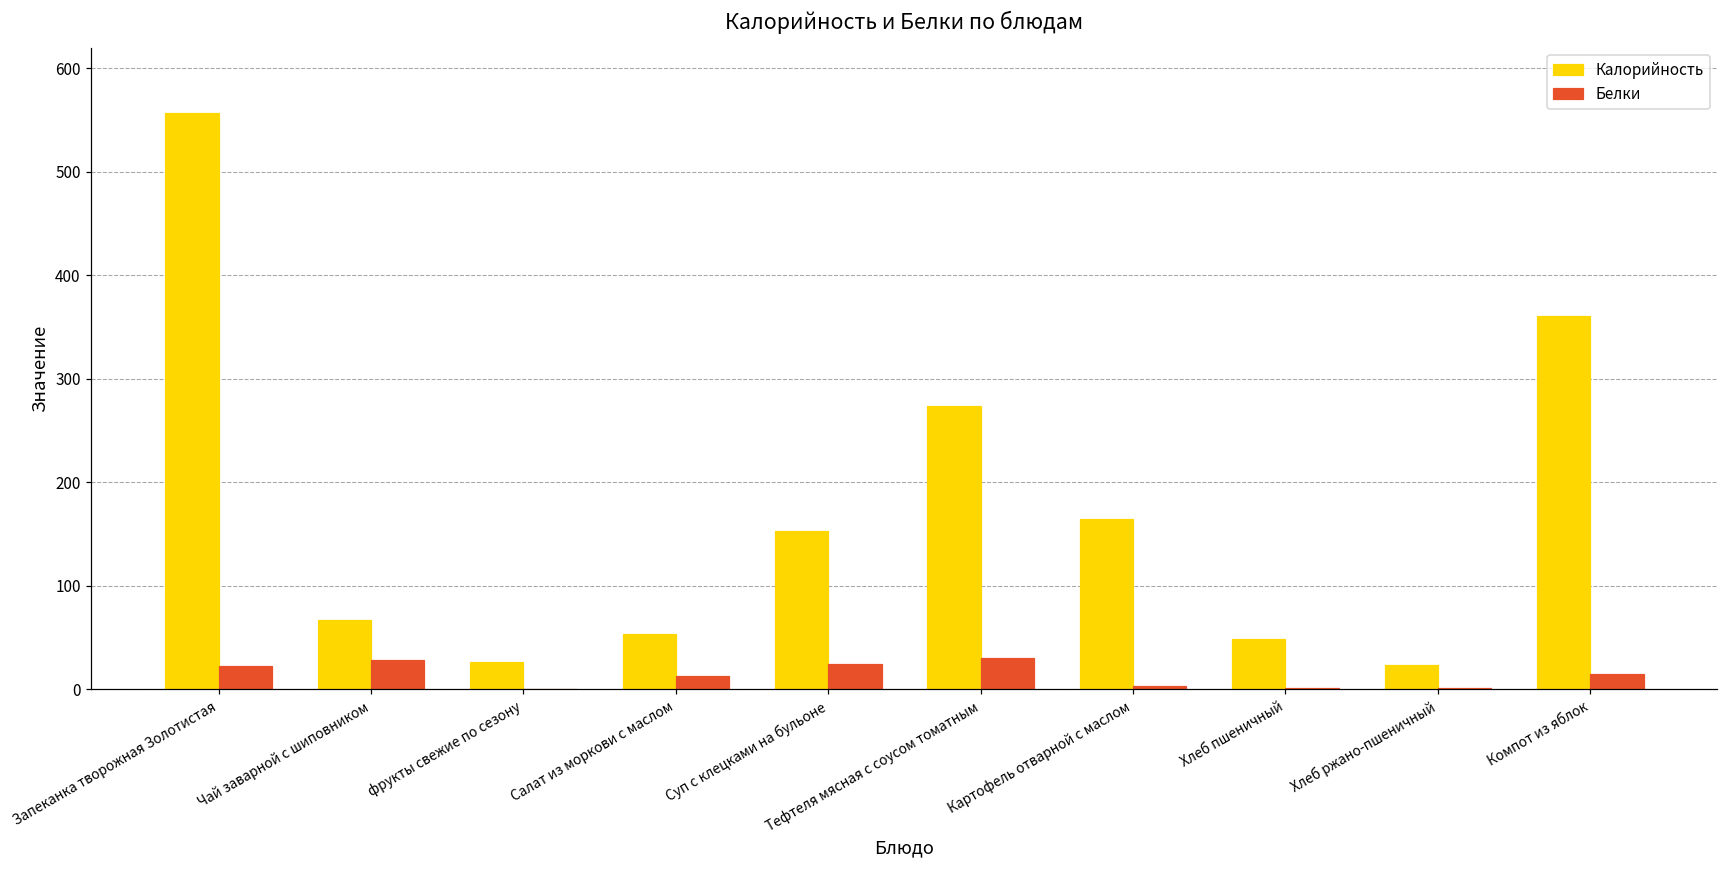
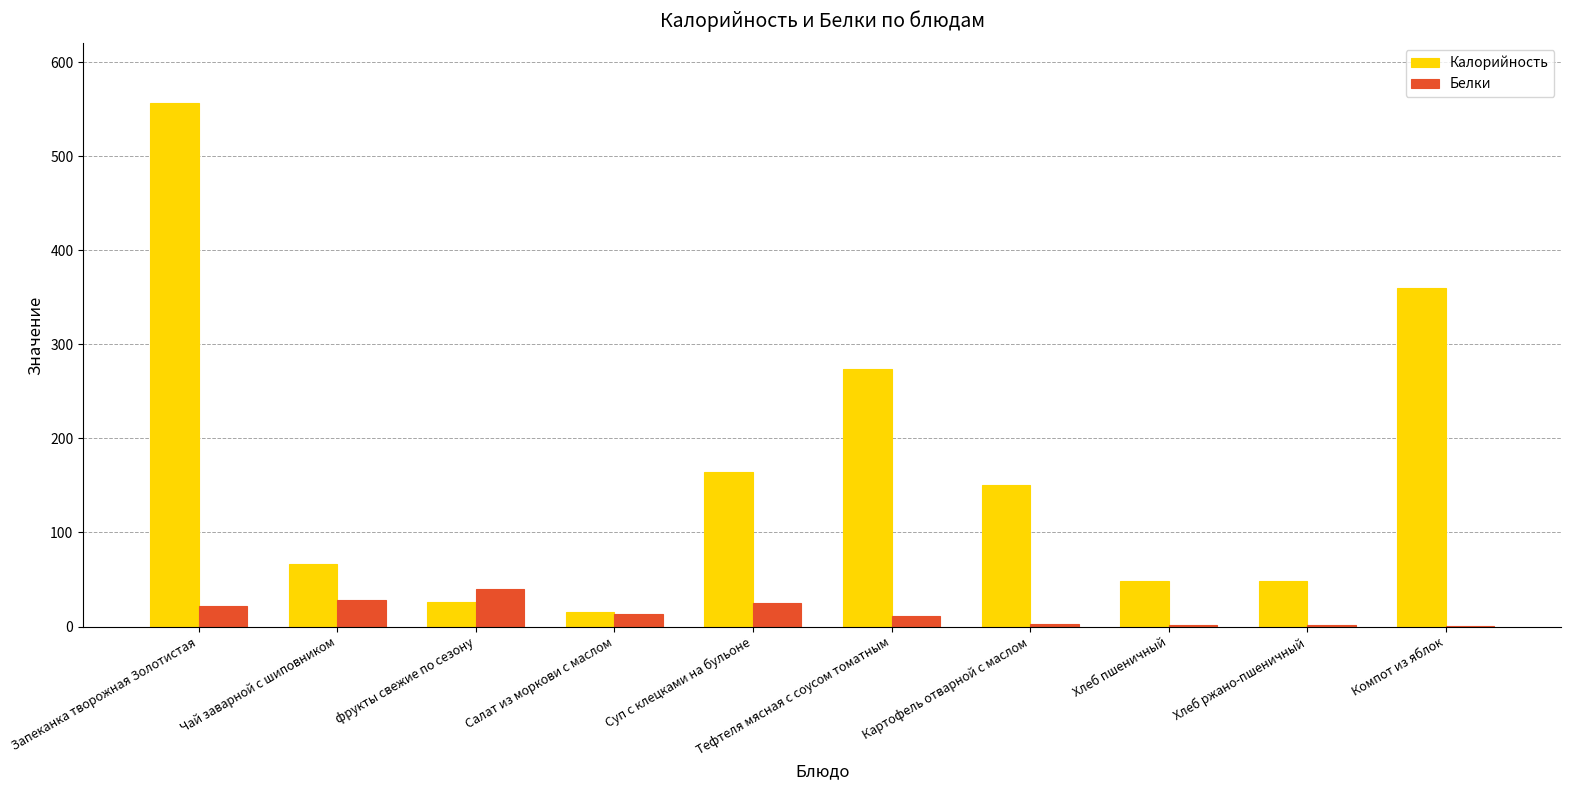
Белки, фрукты свежие по сезону: 0 -> 40
Калорийность, Салат из моркови с маслом: 50 -> 10
Калорийность, Суп с клецками на бульоне: 150 -> 160
Белки, Тефтеля мясная с соусом томатным: 30 -> 10
Калорийность, Картофель отварной с маслом: 160 -> 150
Калорийность, Хлеб ржано-пшеничный: 20 -> 50
Белки, Компот из яблок: 10 -> 0
